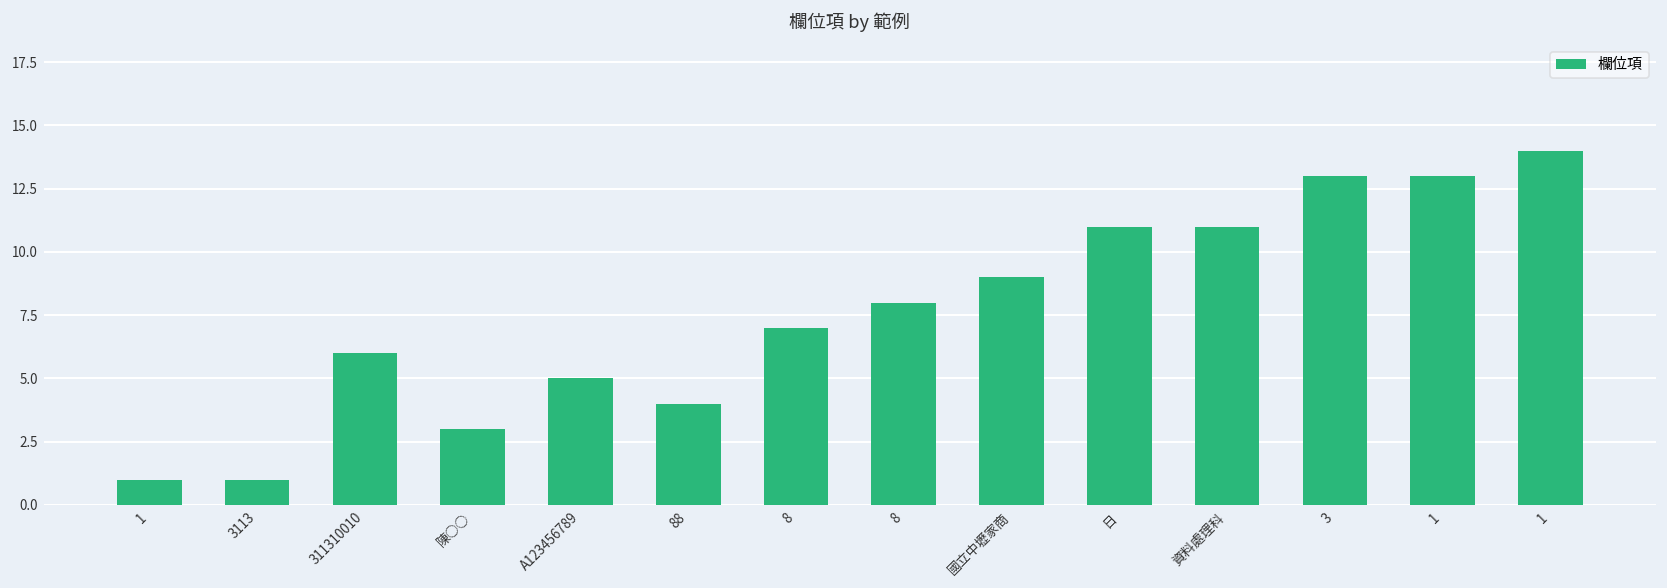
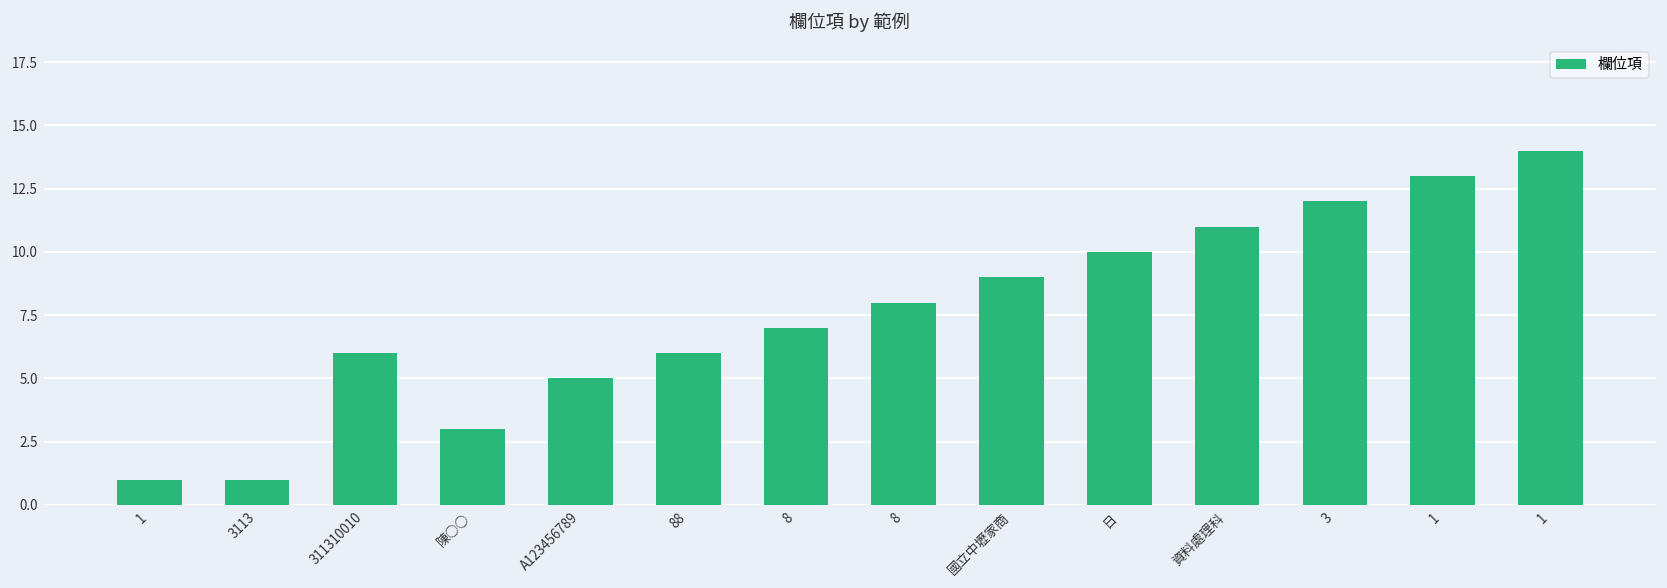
88: 4 -> 6
日: 11 -> 10
3: 13 -> 12
